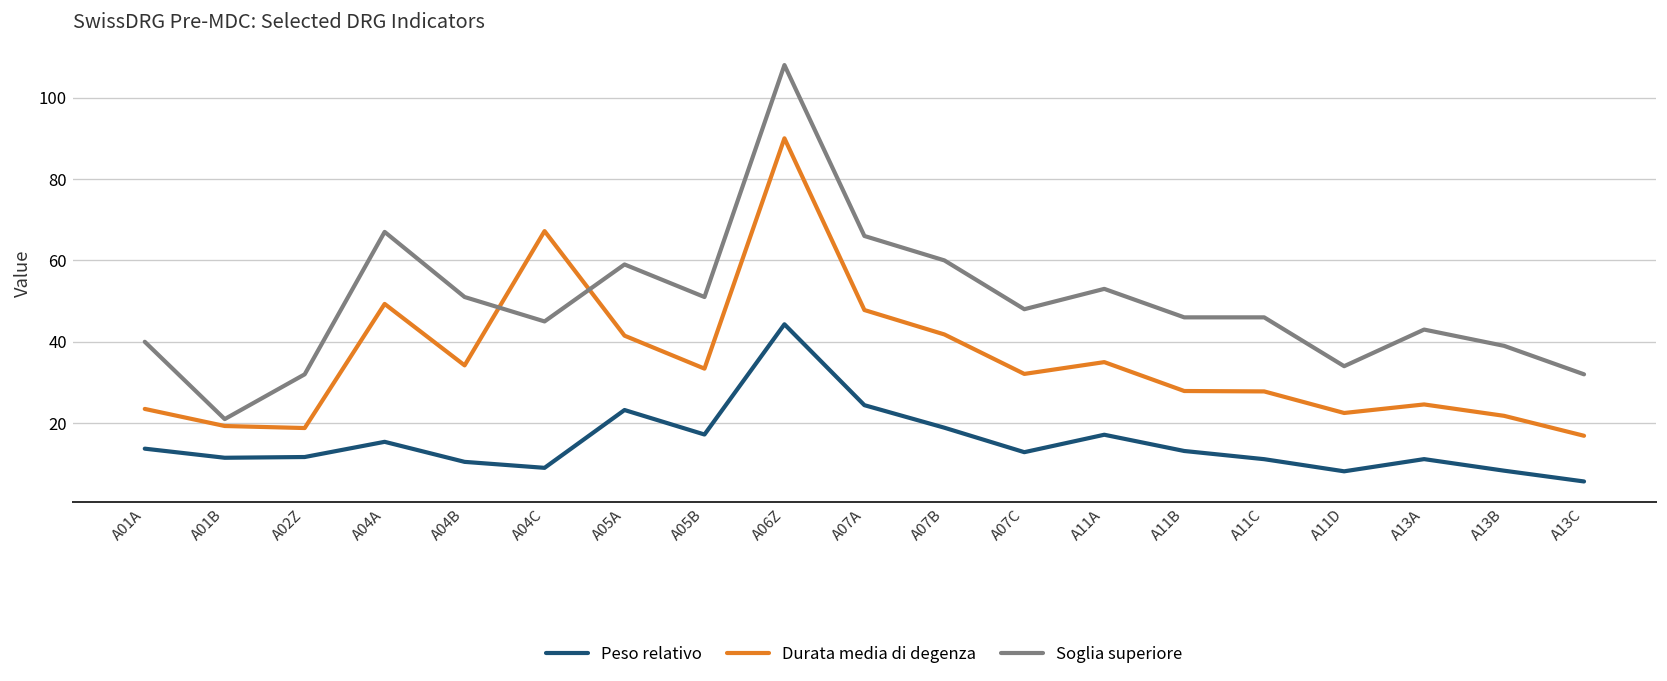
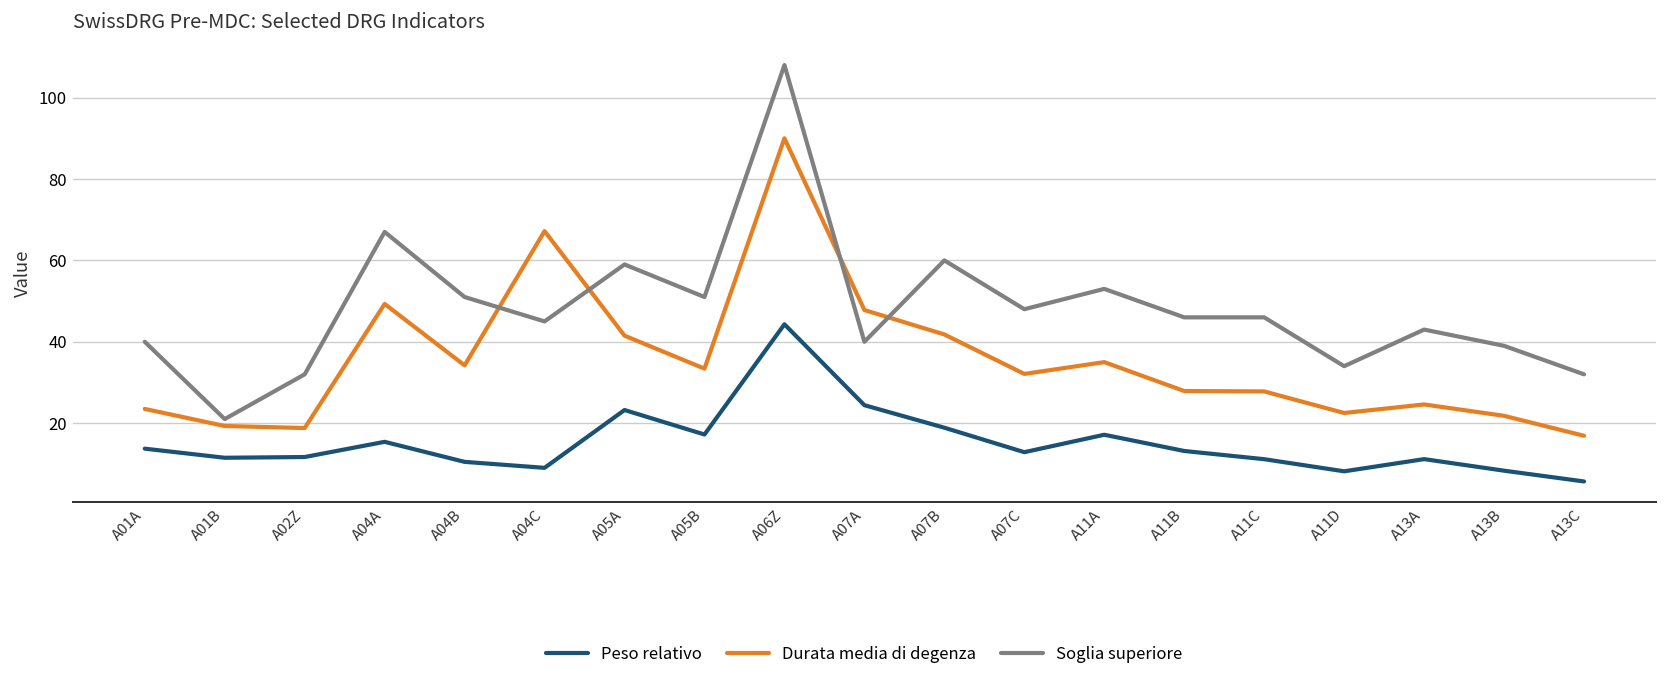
Soglia superiore, A07A: 66 -> 40
